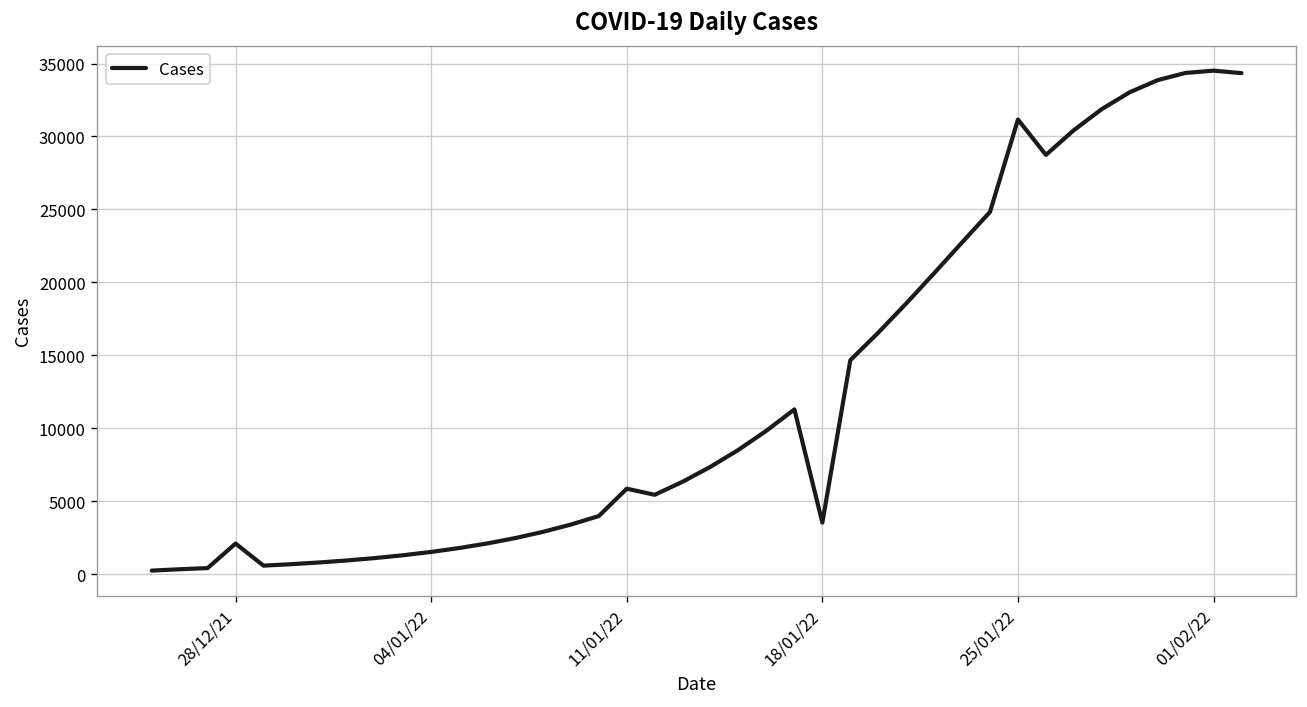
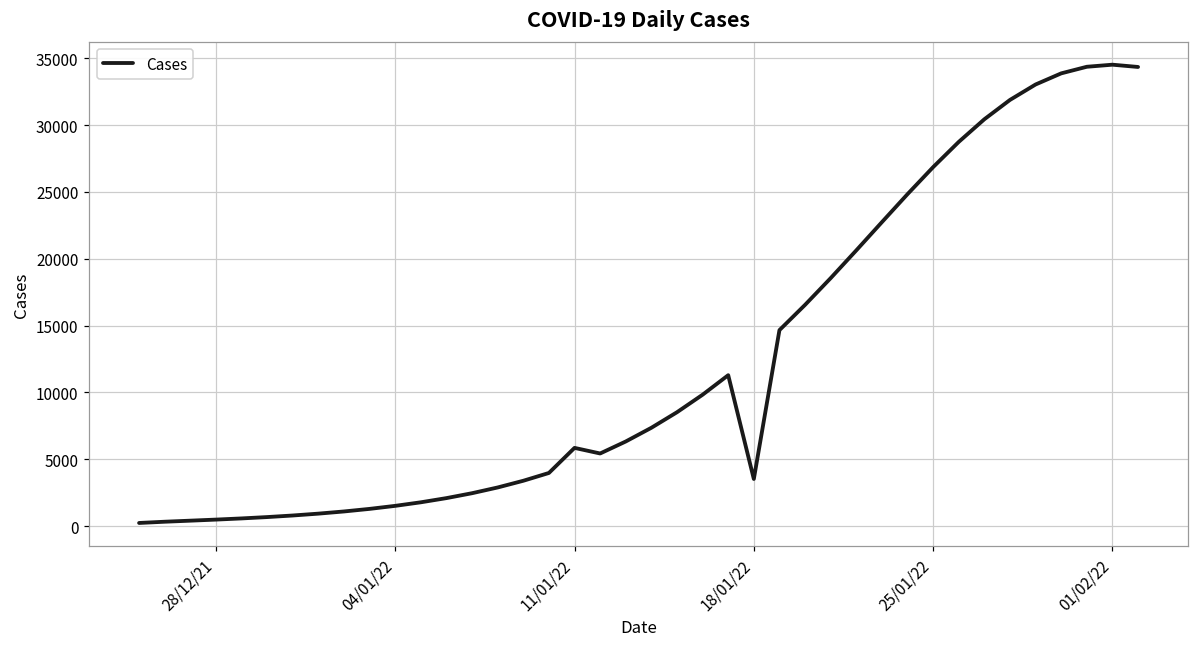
28/12/21: 2100 -> 500
25/01/22: 31200 -> 26900
